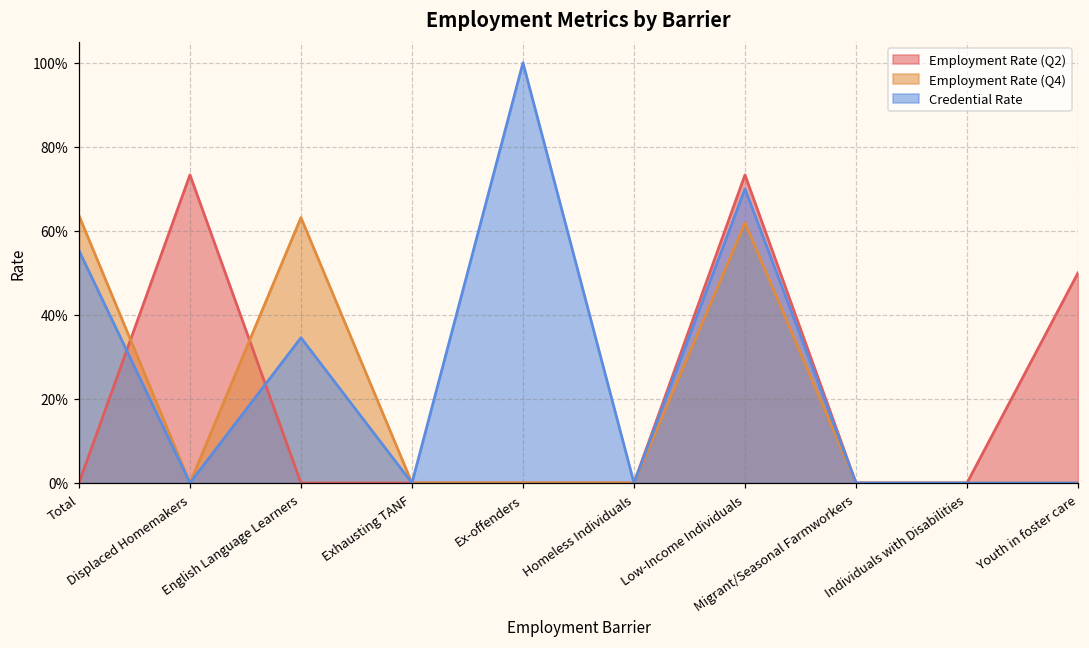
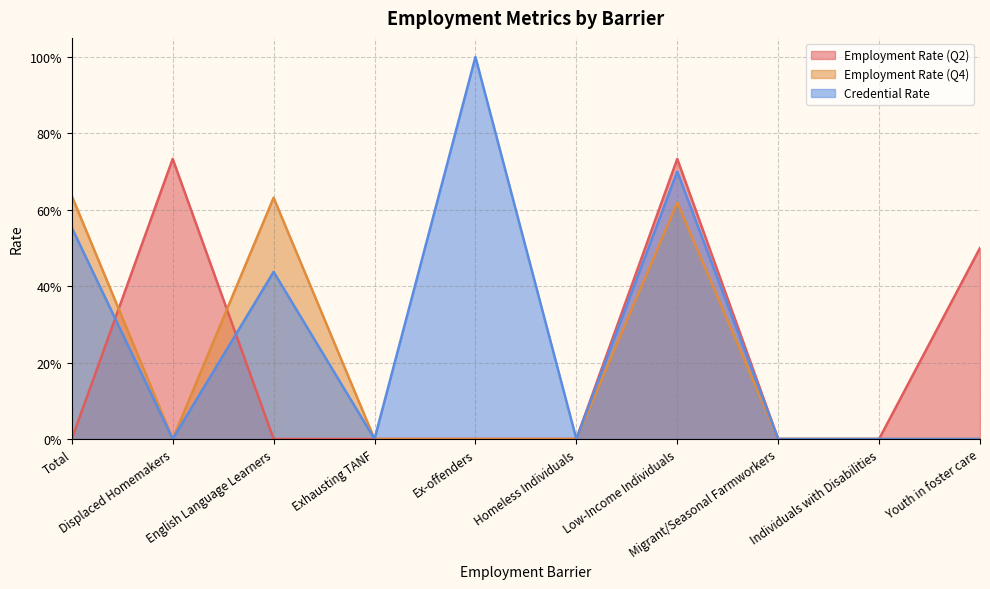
Credential Rate, English Language Learners: 35% -> 44%
